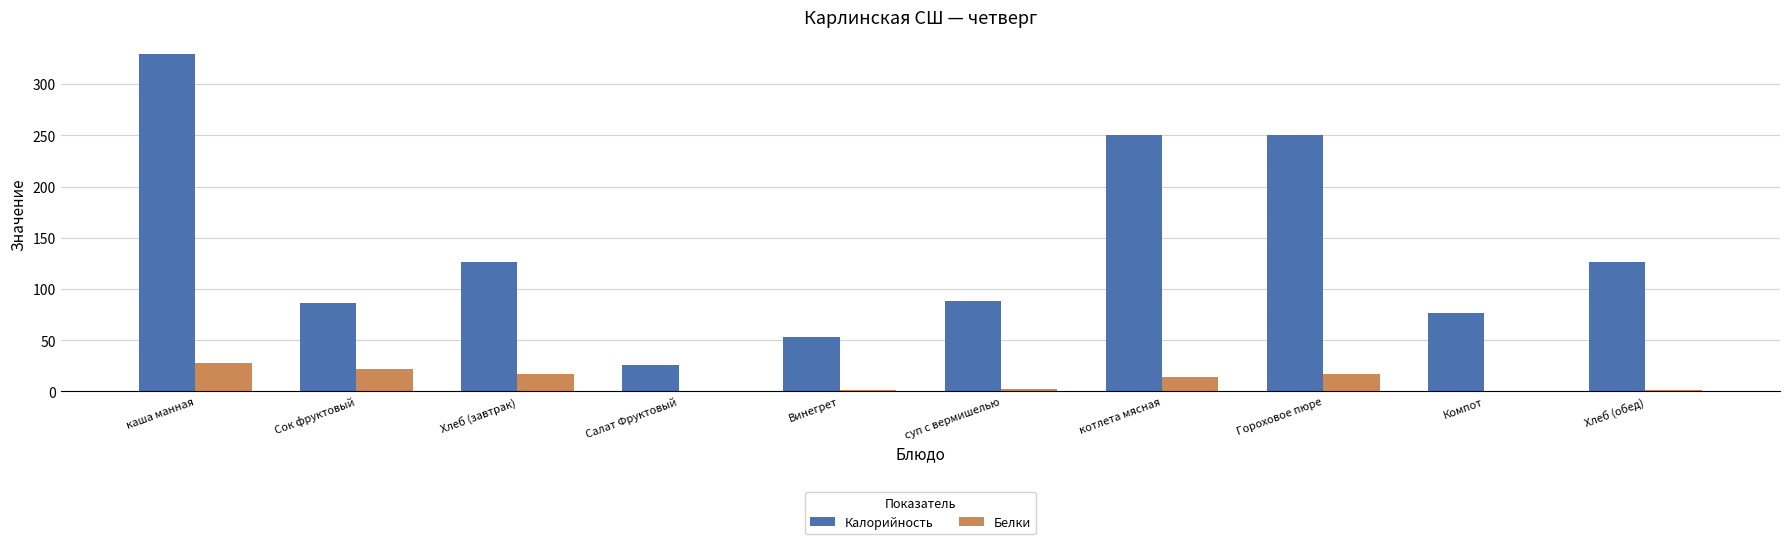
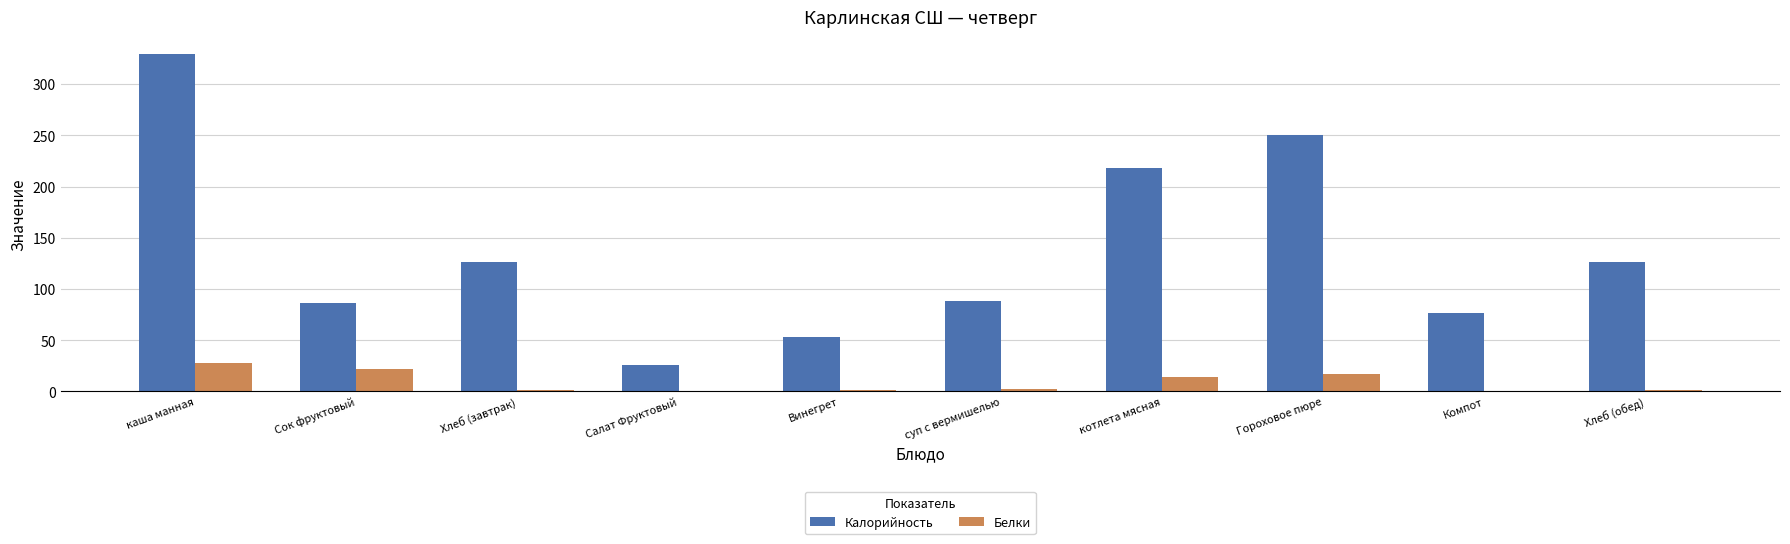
Белки, Хлеб (завтрак): 17 -> 2
Калорийность, котлета мясная: 251 -> 218
